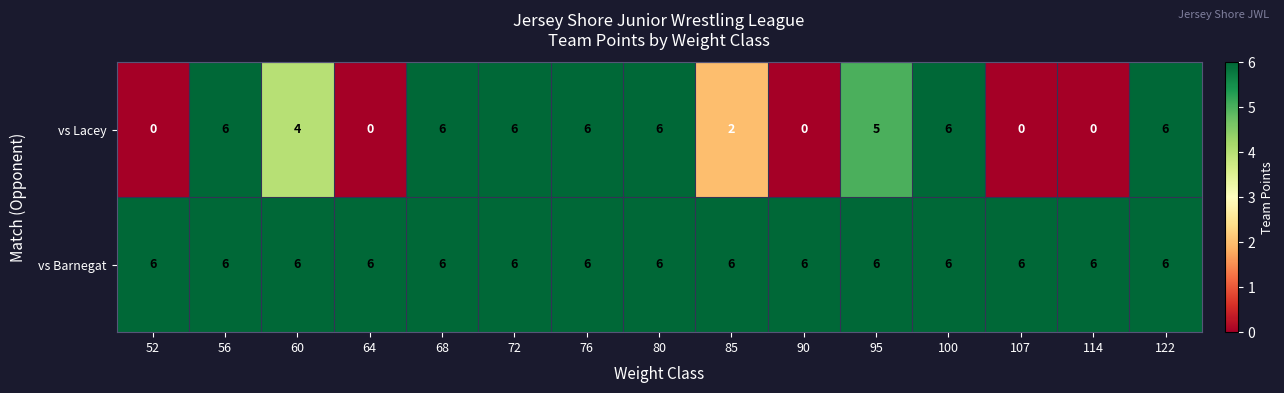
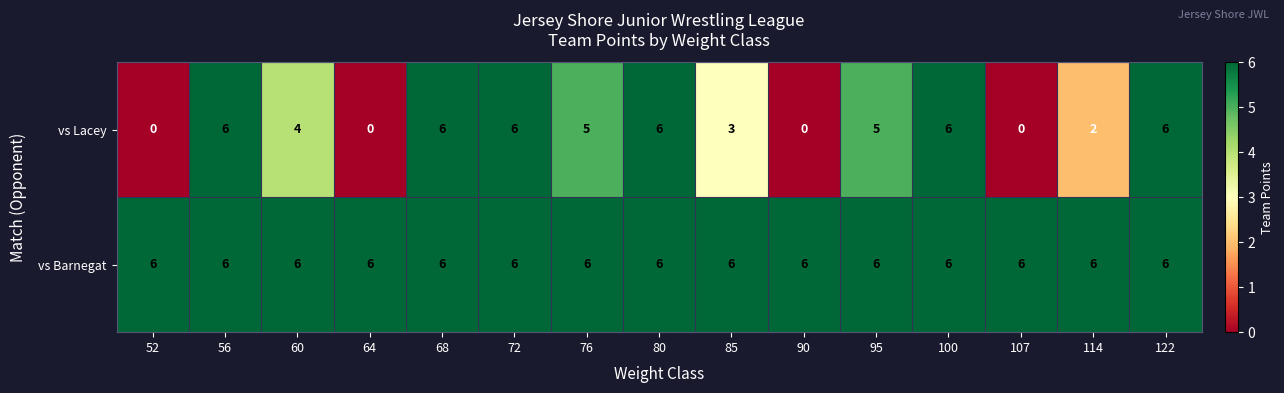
vs Lacey, 76: 6 -> 5
vs Lacey, 85: 2 -> 3
vs Lacey, 114: 0 -> 2
